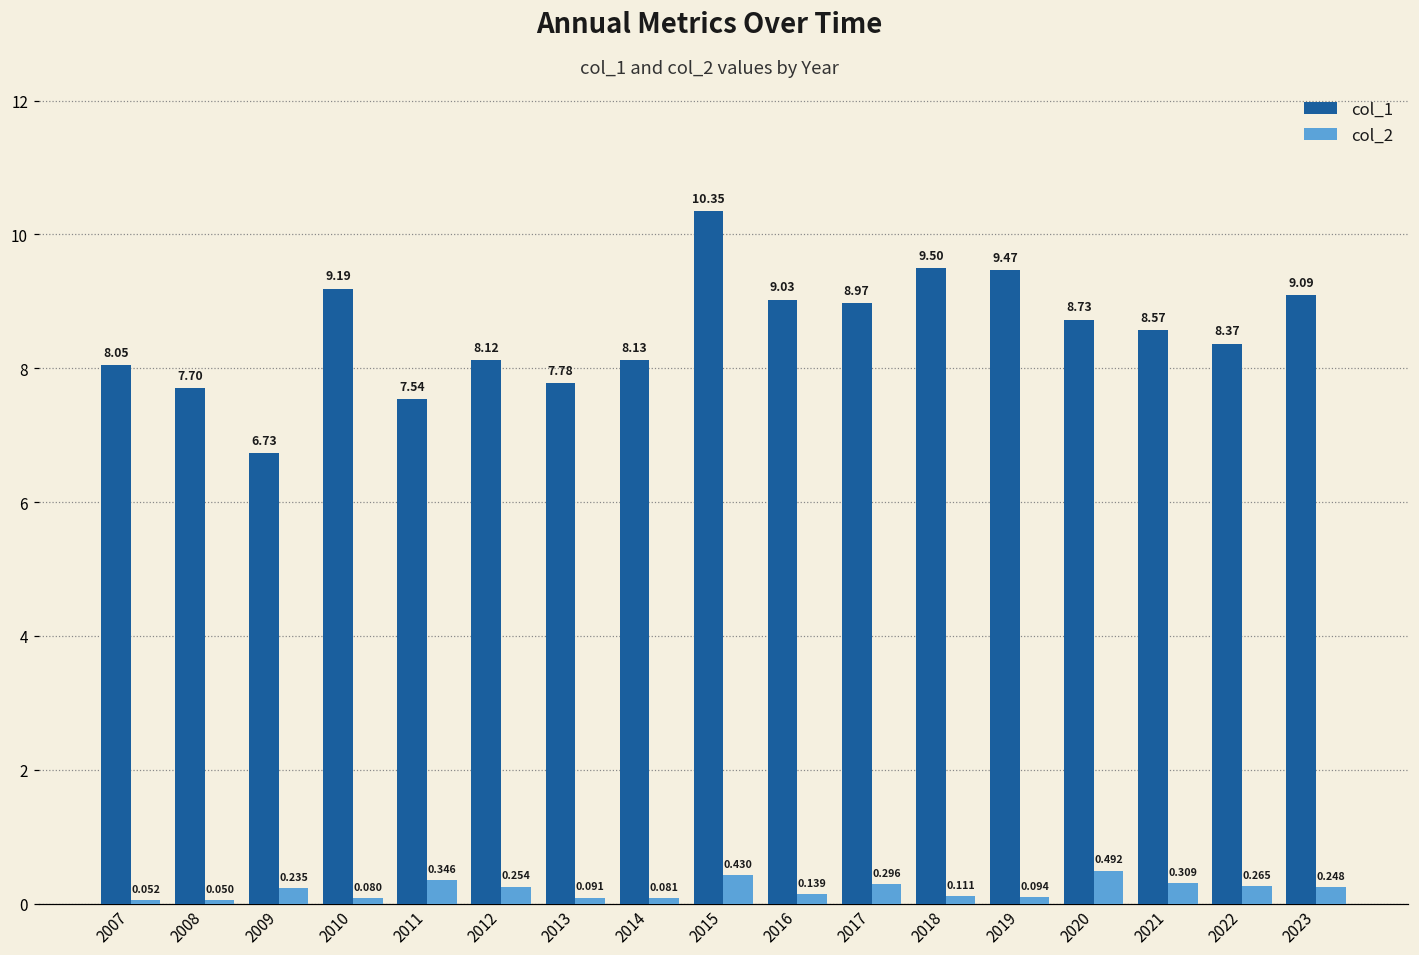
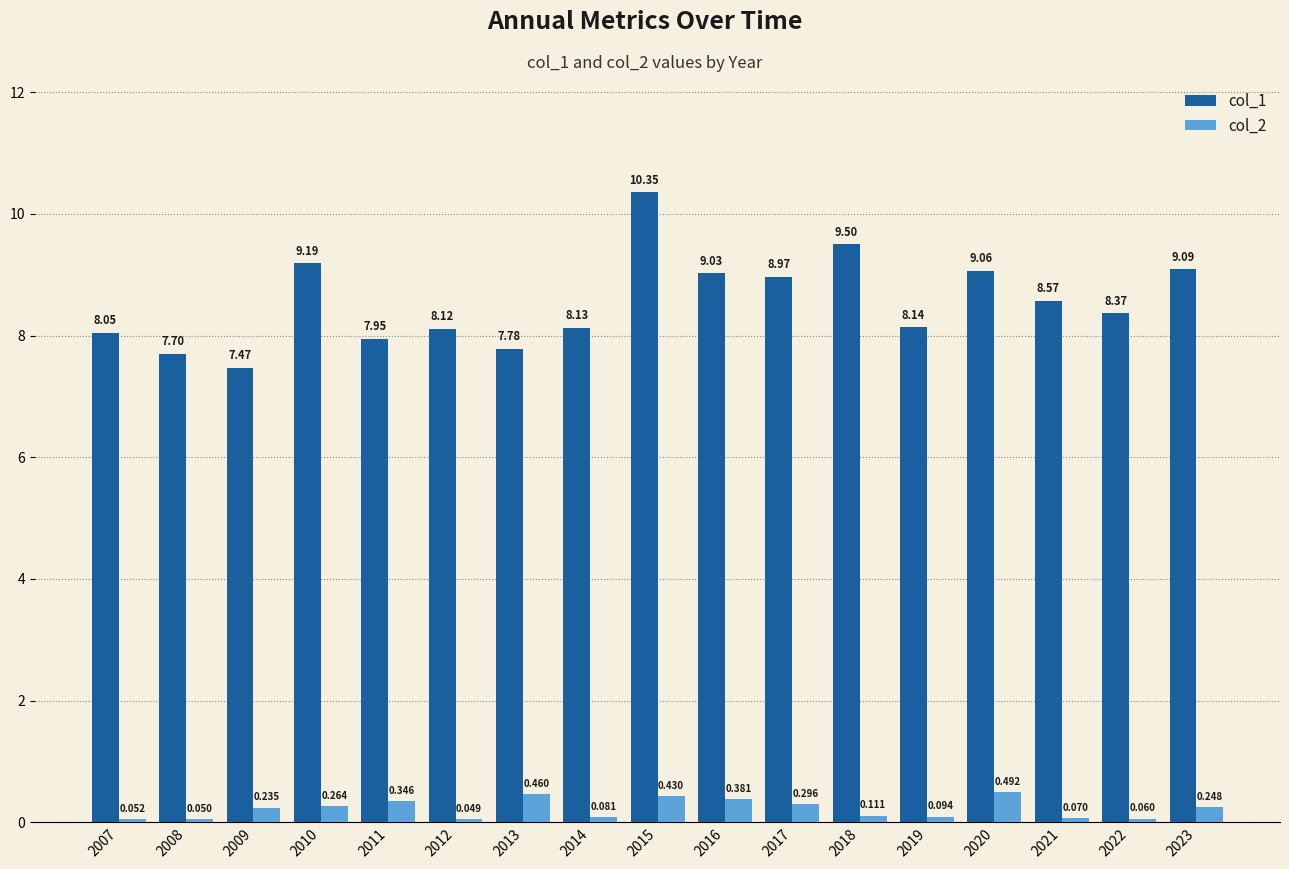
col_1, 2009: 6.73 -> 7.47
col_2, 2010: 0.080 -> 0.264
col_1, 2011: 7.54 -> 7.95
col_2, 2012: 0.254 -> 0.049
col_2, 2013: 0.091 -> 0.460
col_2, 2016: 0.139 -> 0.381
col_1, 2019: 9.47 -> 8.14
col_1, 2020: 8.73 -> 9.06
col_2, 2021: 0.309 -> 0.070
col_2, 2022: 0.265 -> 0.060
